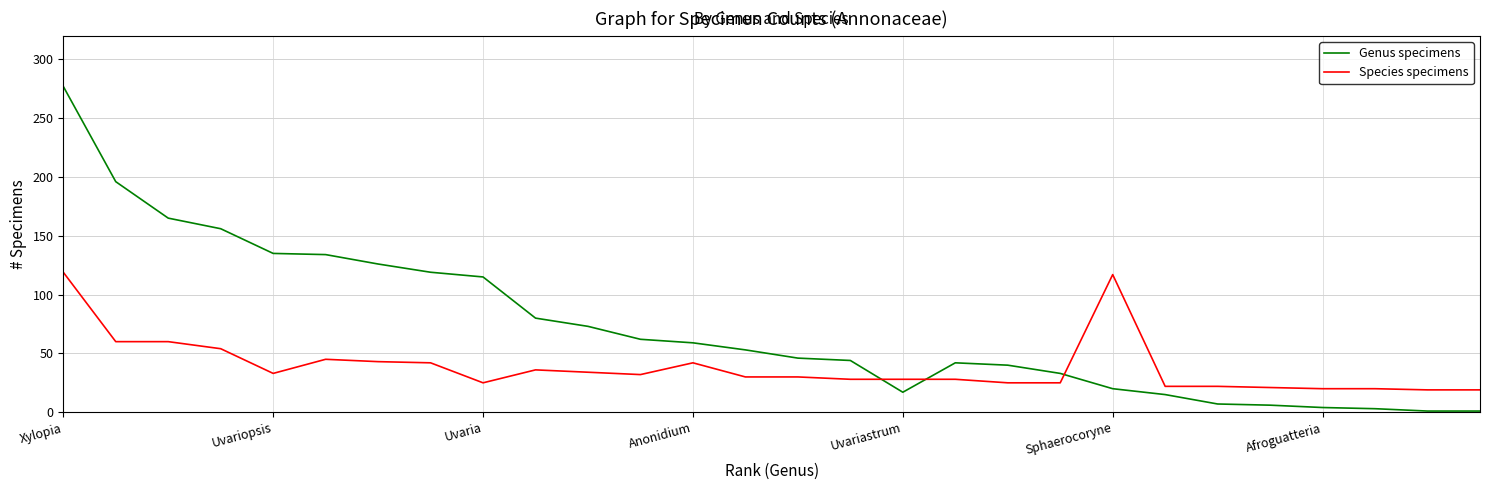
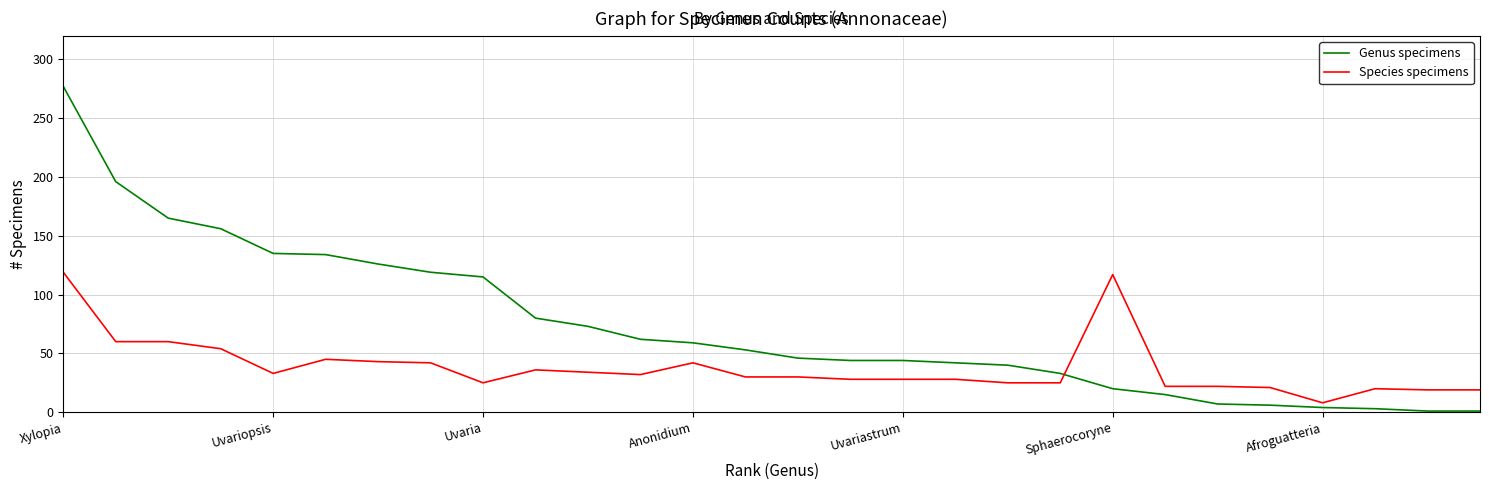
Genus specimens, Uvariastrum: 17 -> 44
Species specimens, Afroguatteria: 20 -> 8
